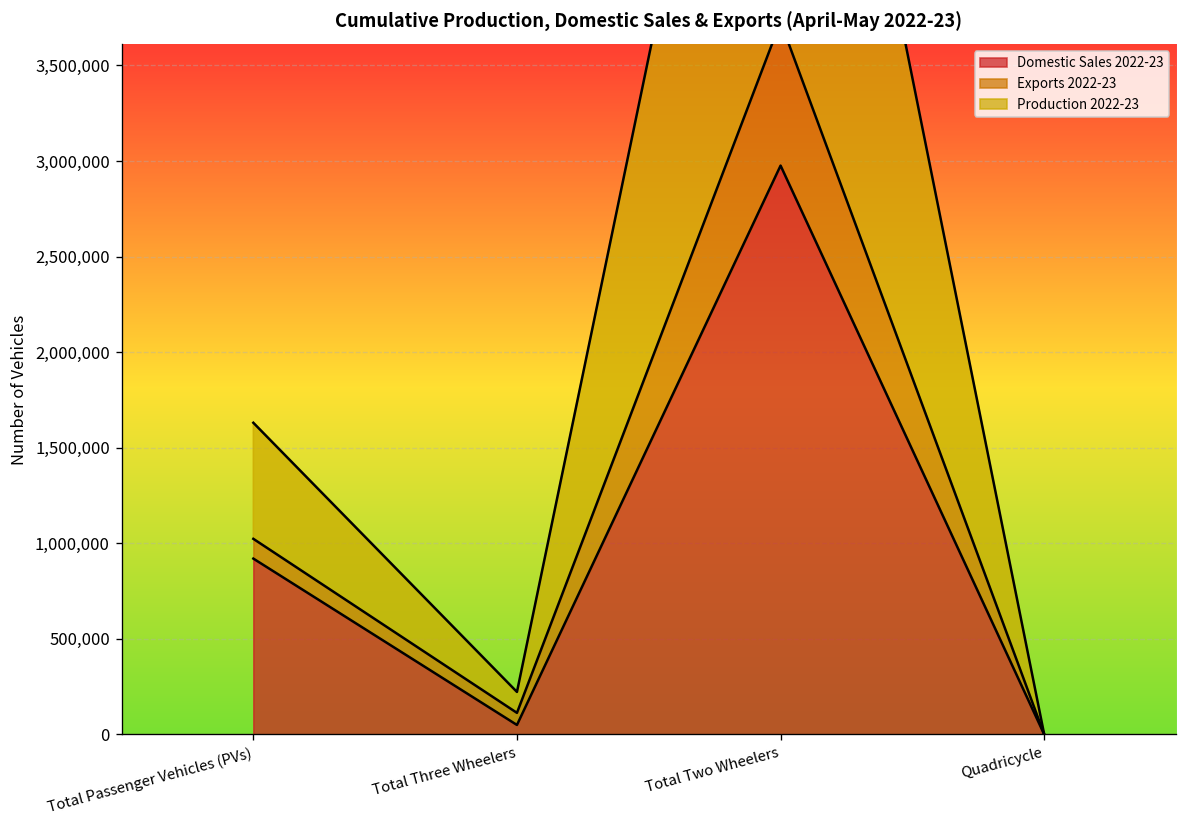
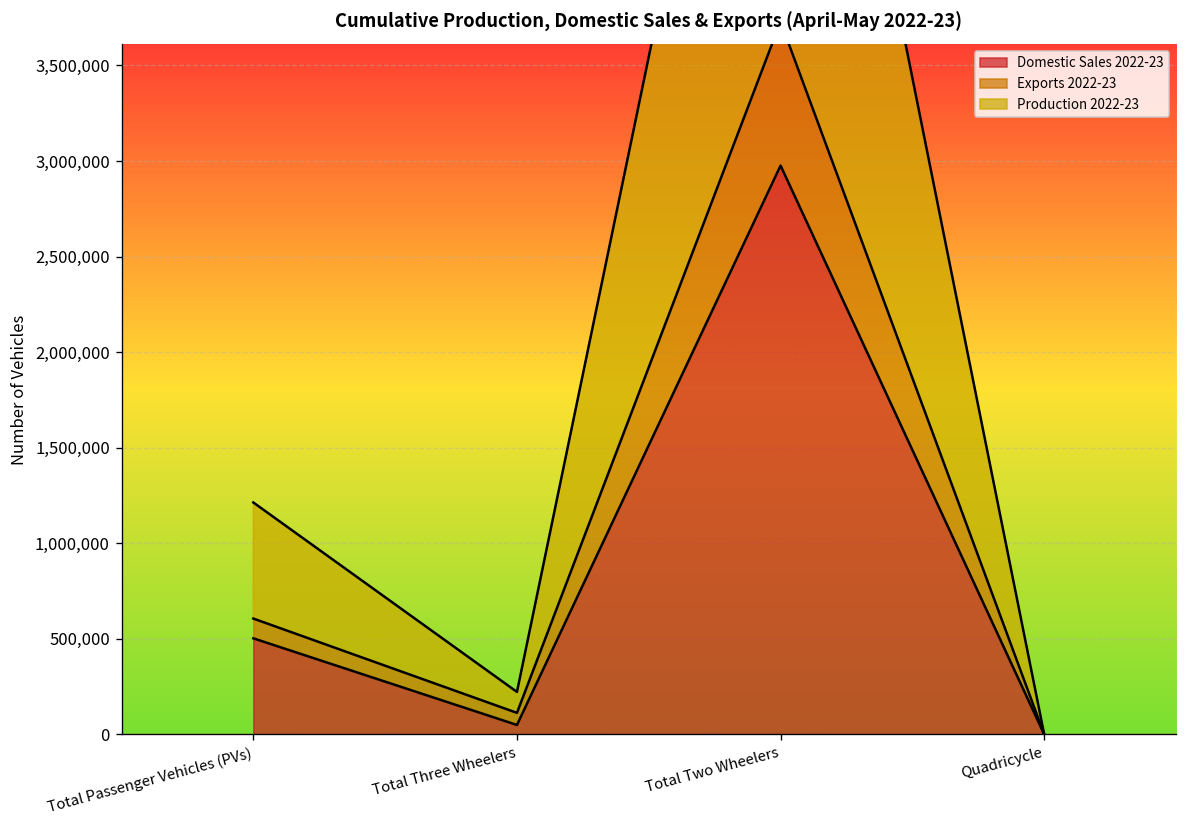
Domestic Sales 2022-23, Total Passenger Vehicles (PVs): 920,000 -> 500,000
